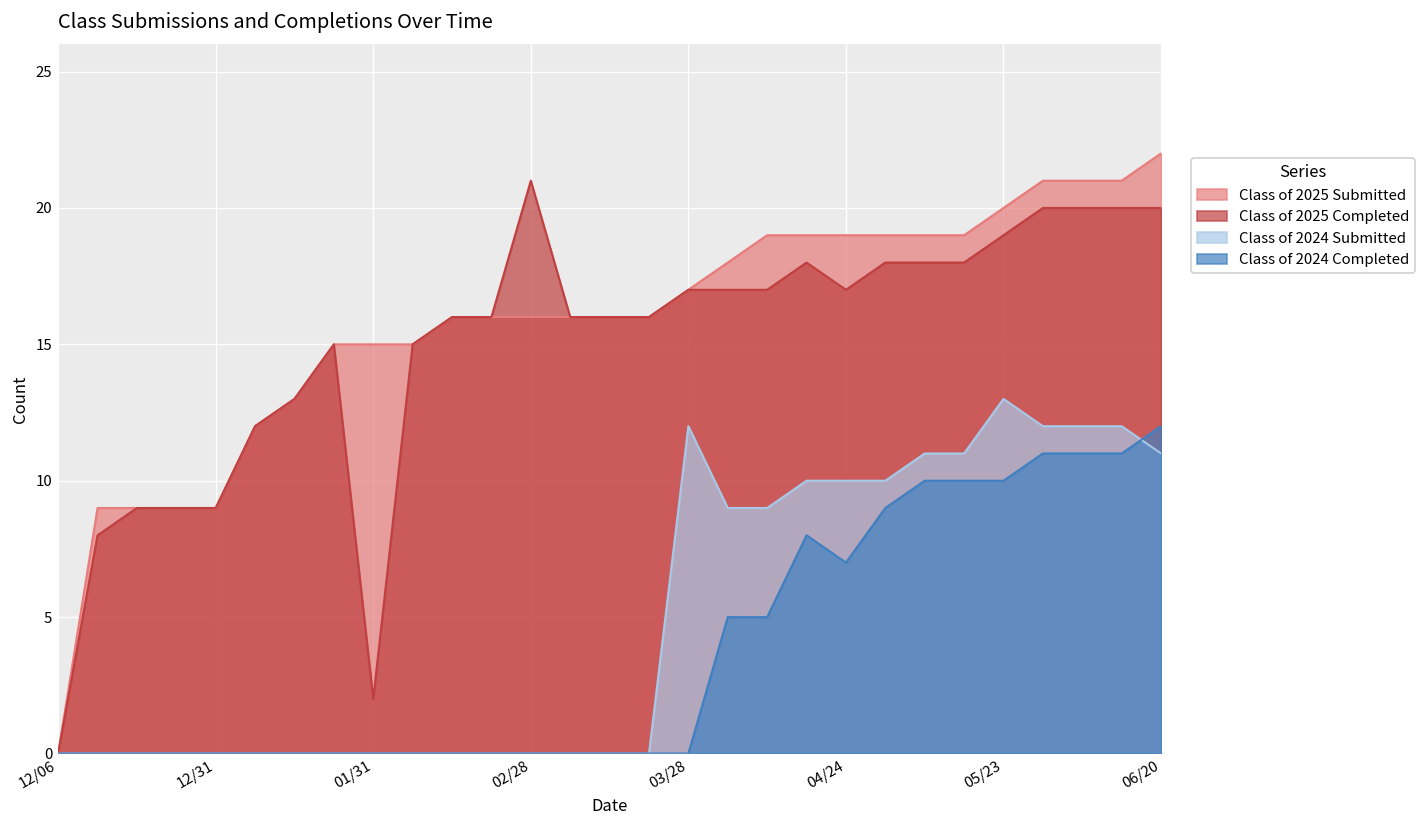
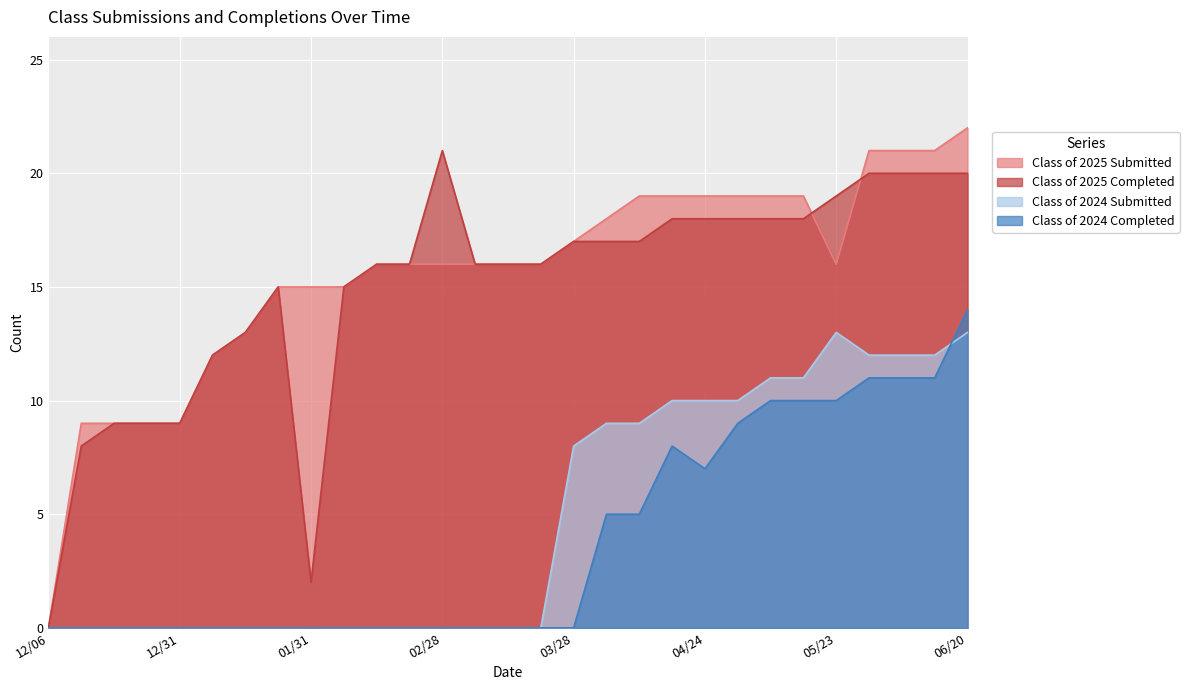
Class of 2024 Submitted, 03/28: 12 -> 8
Class of 2025 Completed, 04/24: 17 -> 18
Class of 2025 Submitted, 05/23: 20 -> 16
Class of 2024 Submitted, 06/20: 11 -> 13
Class of 2024 Completed, 06/20: 12 -> 14
